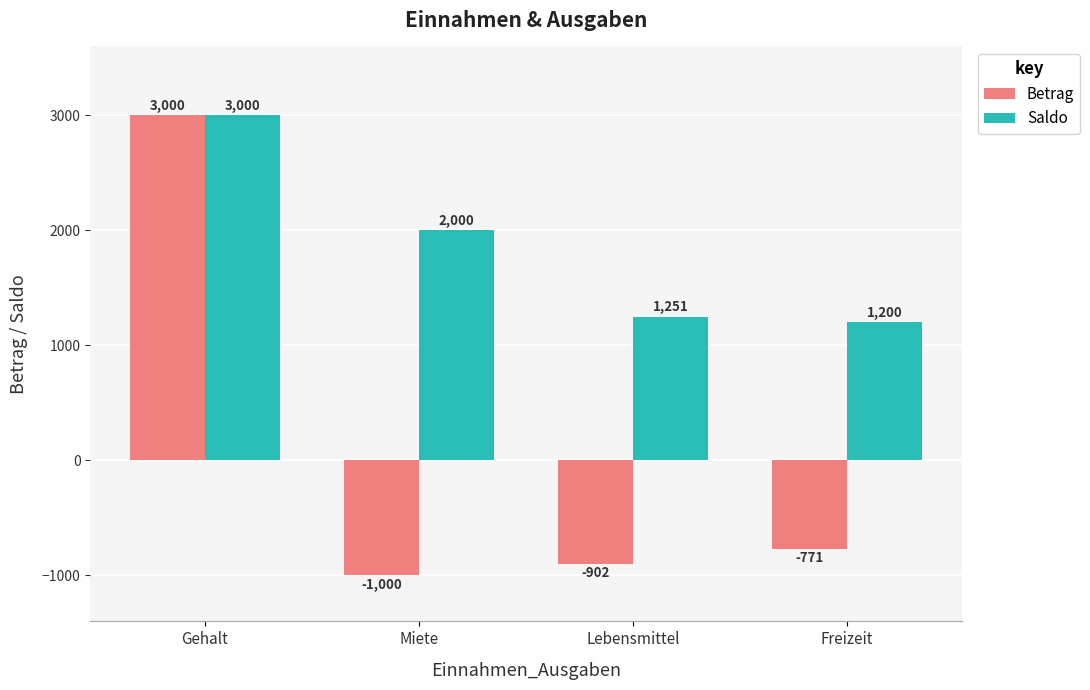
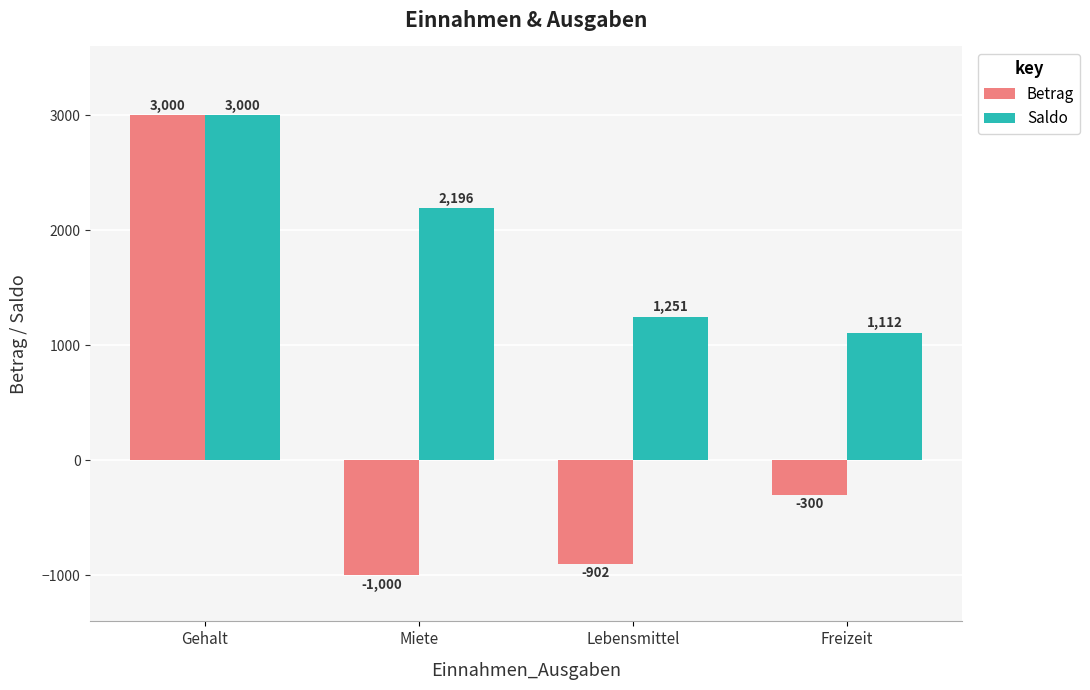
Saldo, Miete: 2,000 -> 2,196
Betrag, Freizeit: -771 -> -300
Saldo, Freizeit: 1,200 -> 1,112
